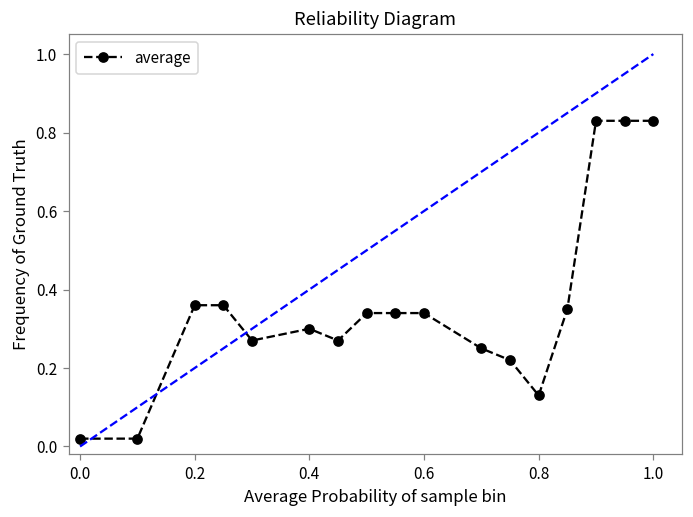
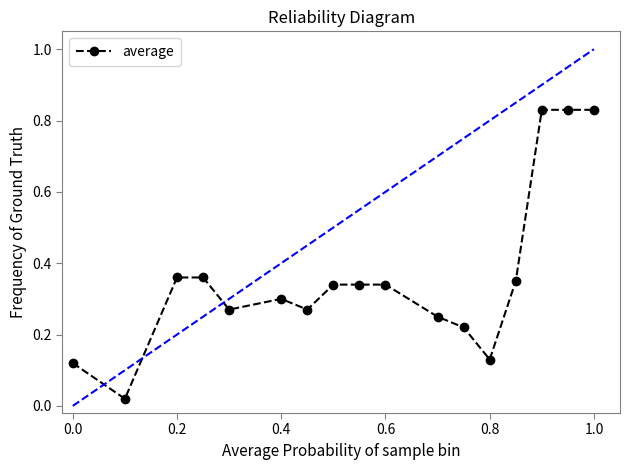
average, 0.0: 0.02 -> 0.12
